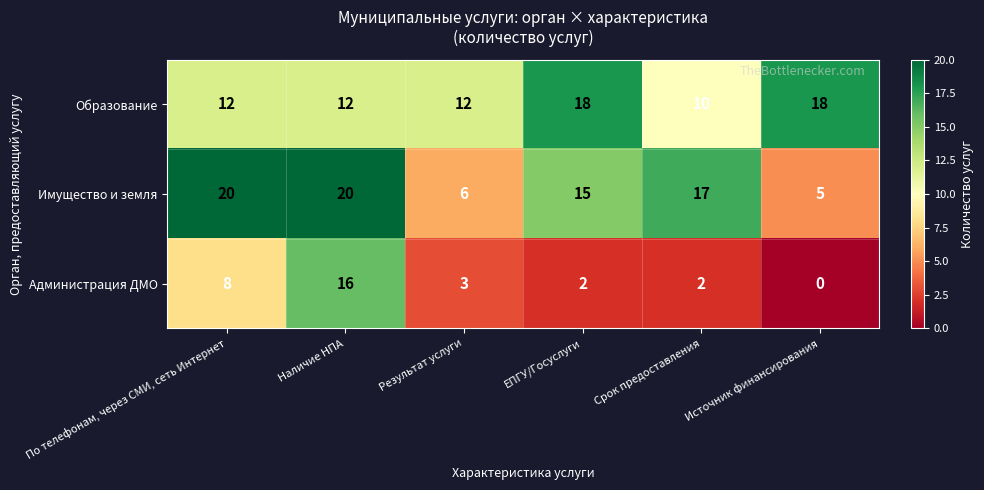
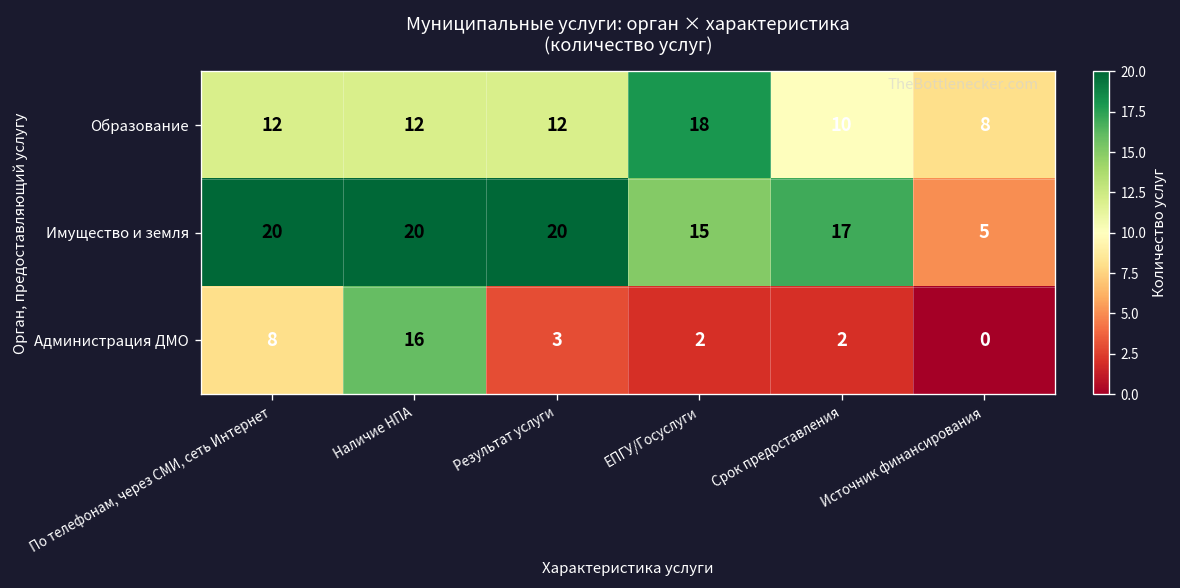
Образование, Источник финансирования: 18 -> 8
Имущество и земля, Результат услуги: 6 -> 20
